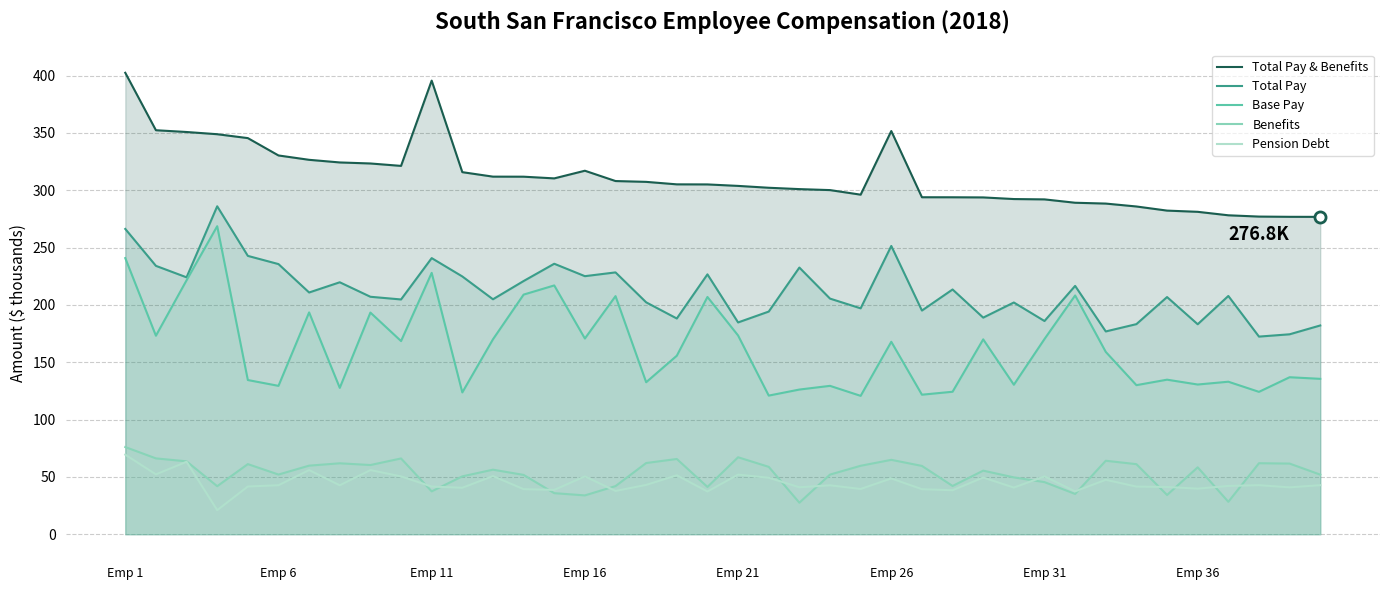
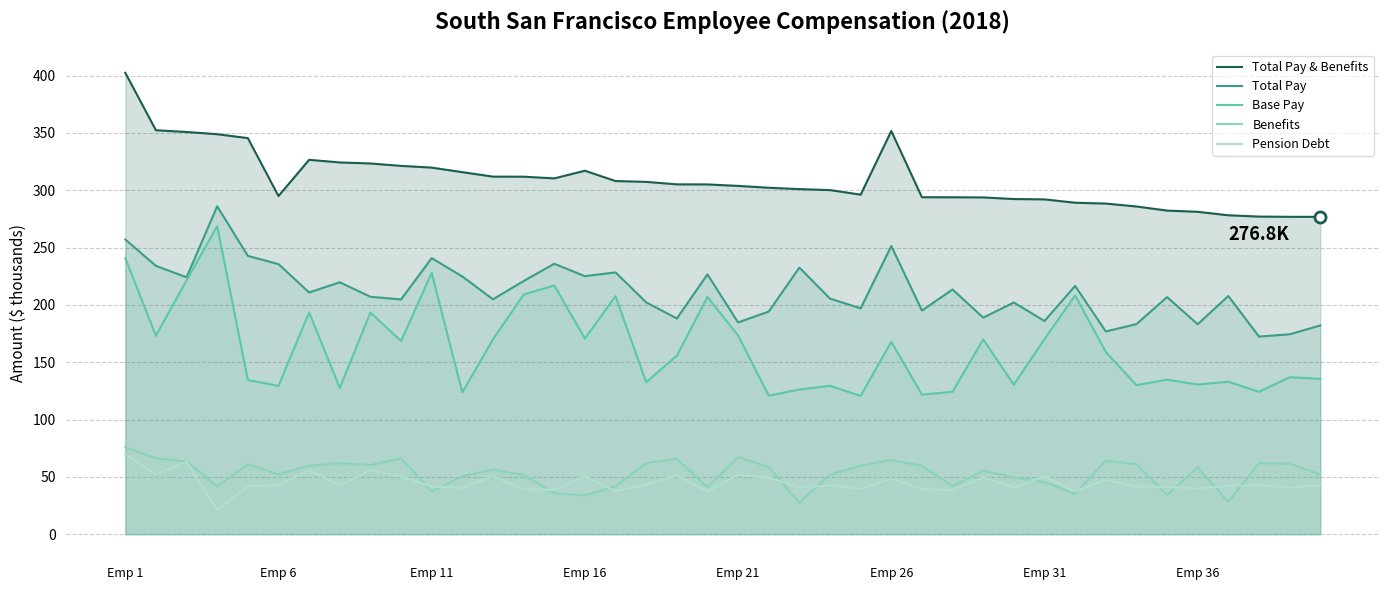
Total Pay, Emp 1: 266 -> 257
Total Pay & Benefits, Emp 6: 330 -> 295
Total Pay & Benefits, Emp 11: 396 -> 320
